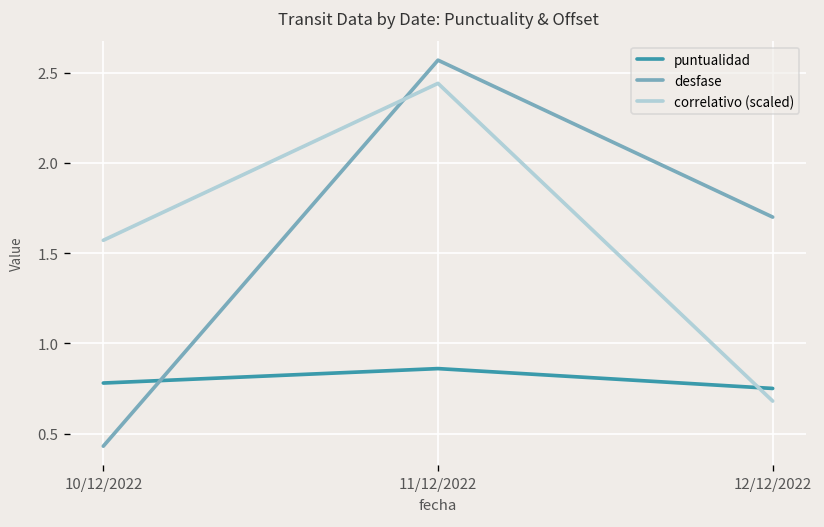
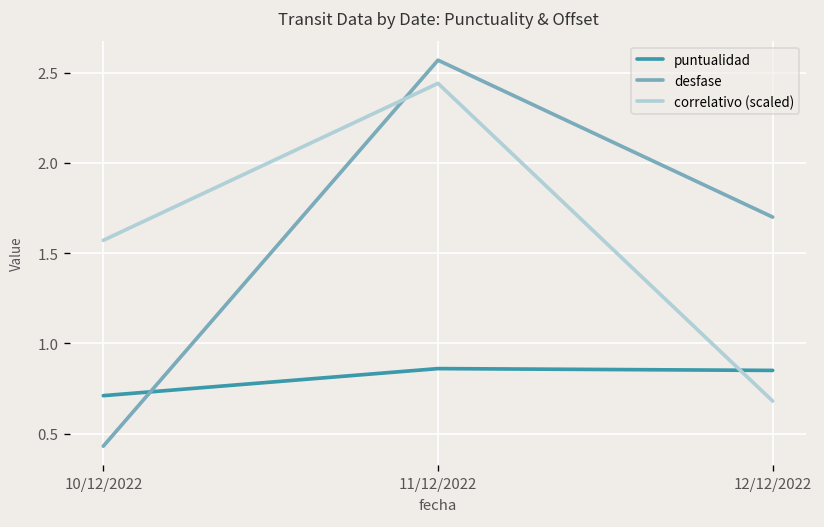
puntualidad, 10/12/2022: 0.78 -> 0.71
puntualidad, 12/12/2022: 0.75 -> 0.85
